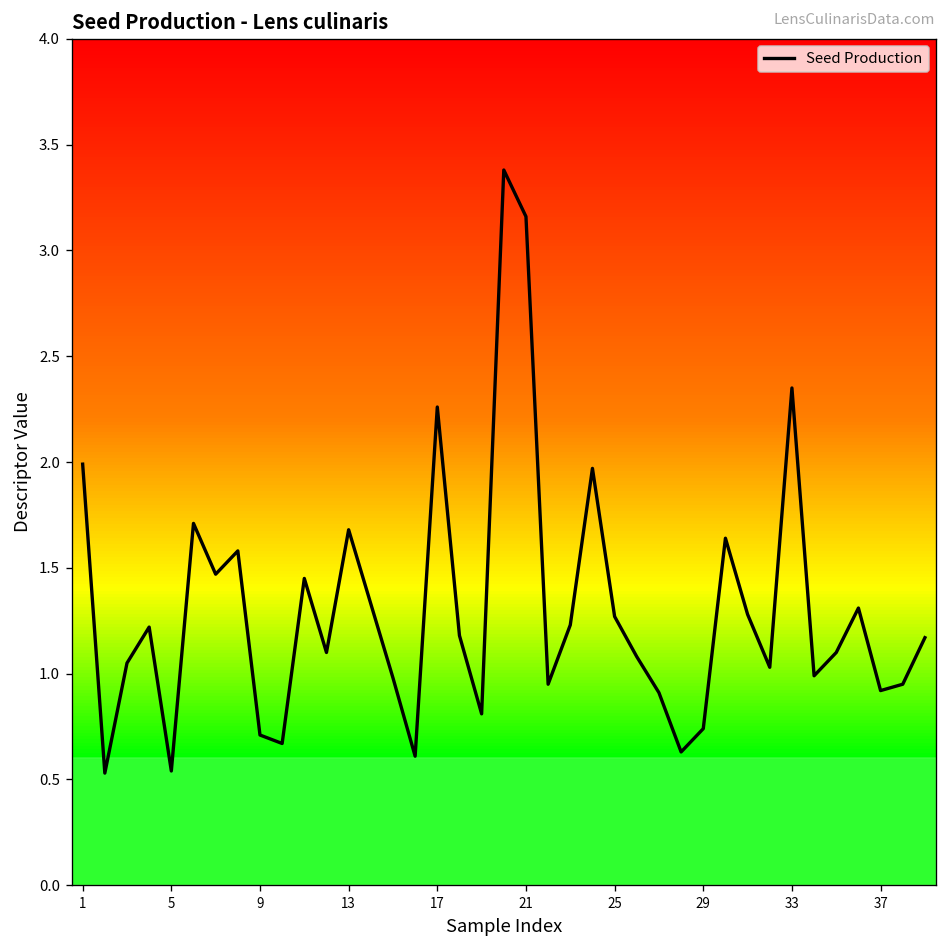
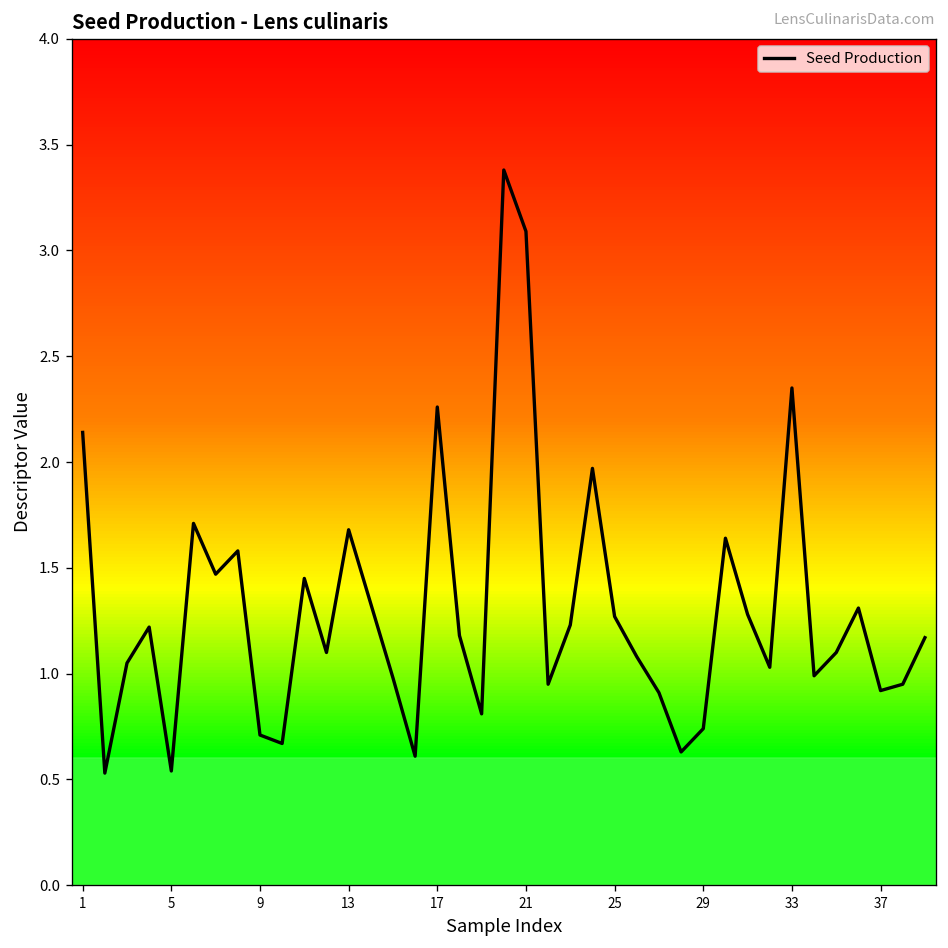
1: 1.99 -> 2.14
21: 3.16 -> 3.09
